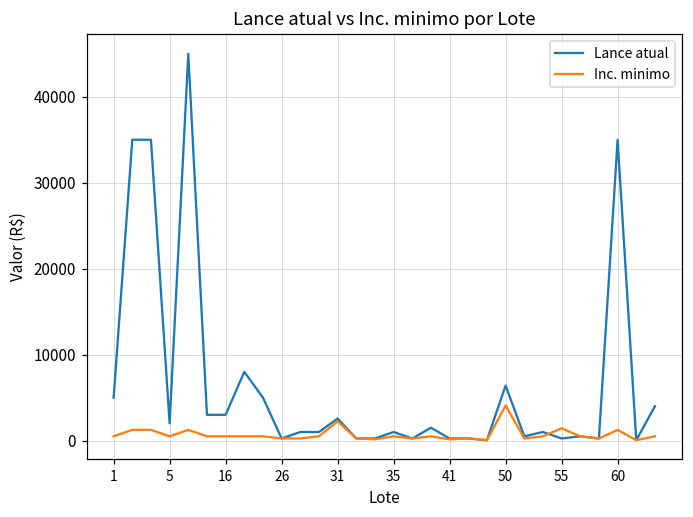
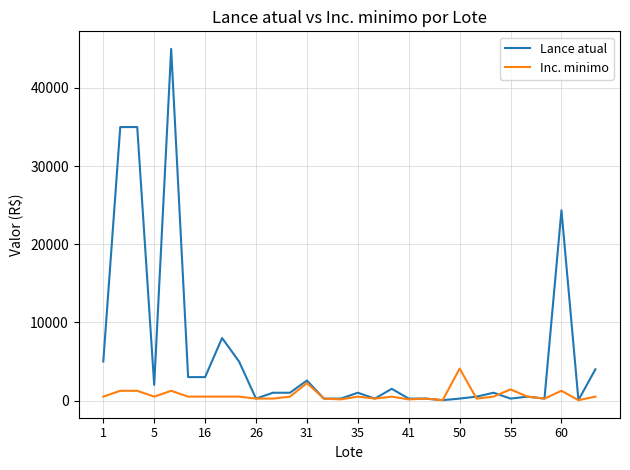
Lance atual, 50: 6000 -> 0
Lance atual, 60: 35000 -> 24000
